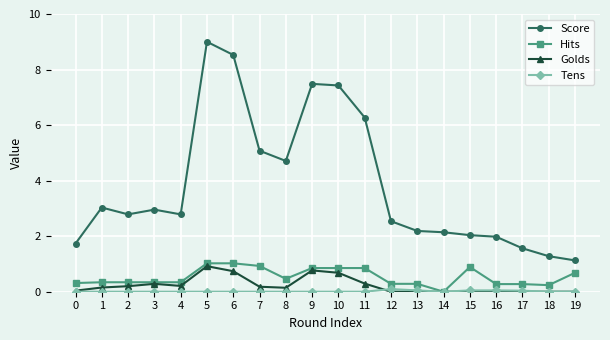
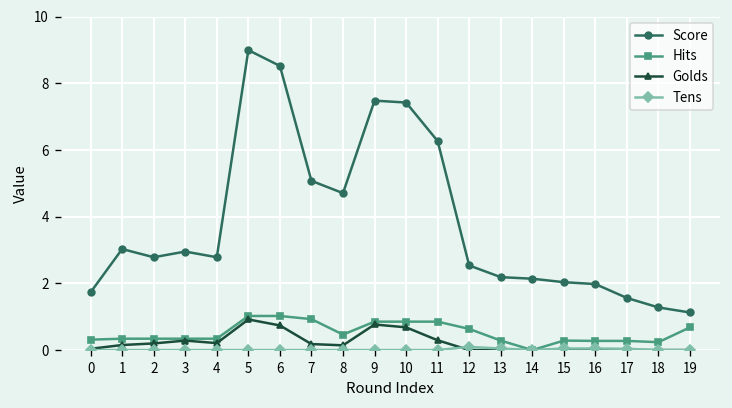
Hits, 12: 0.3 -> 0.6
Hits, 15: 0.9 -> 0.3
